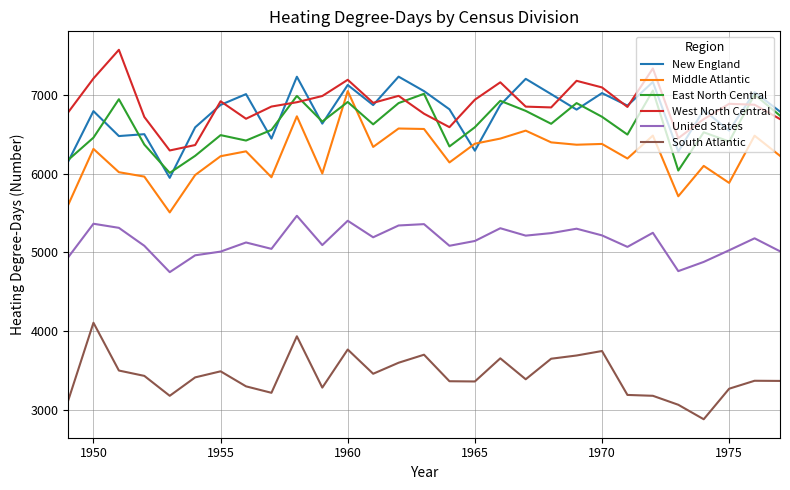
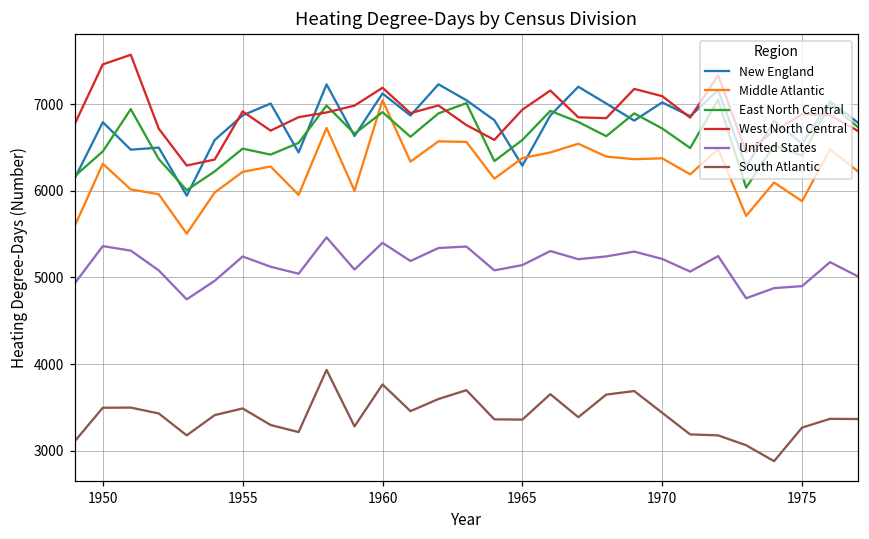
West North Central, 1950: 7200 -> 7500
South Atlantic, 1950: 4100 -> 3500
United States, 1955: 5000 -> 5200
South Atlantic, 1970: 3700 -> 3400
United States, 1975: 5000 -> 4900
